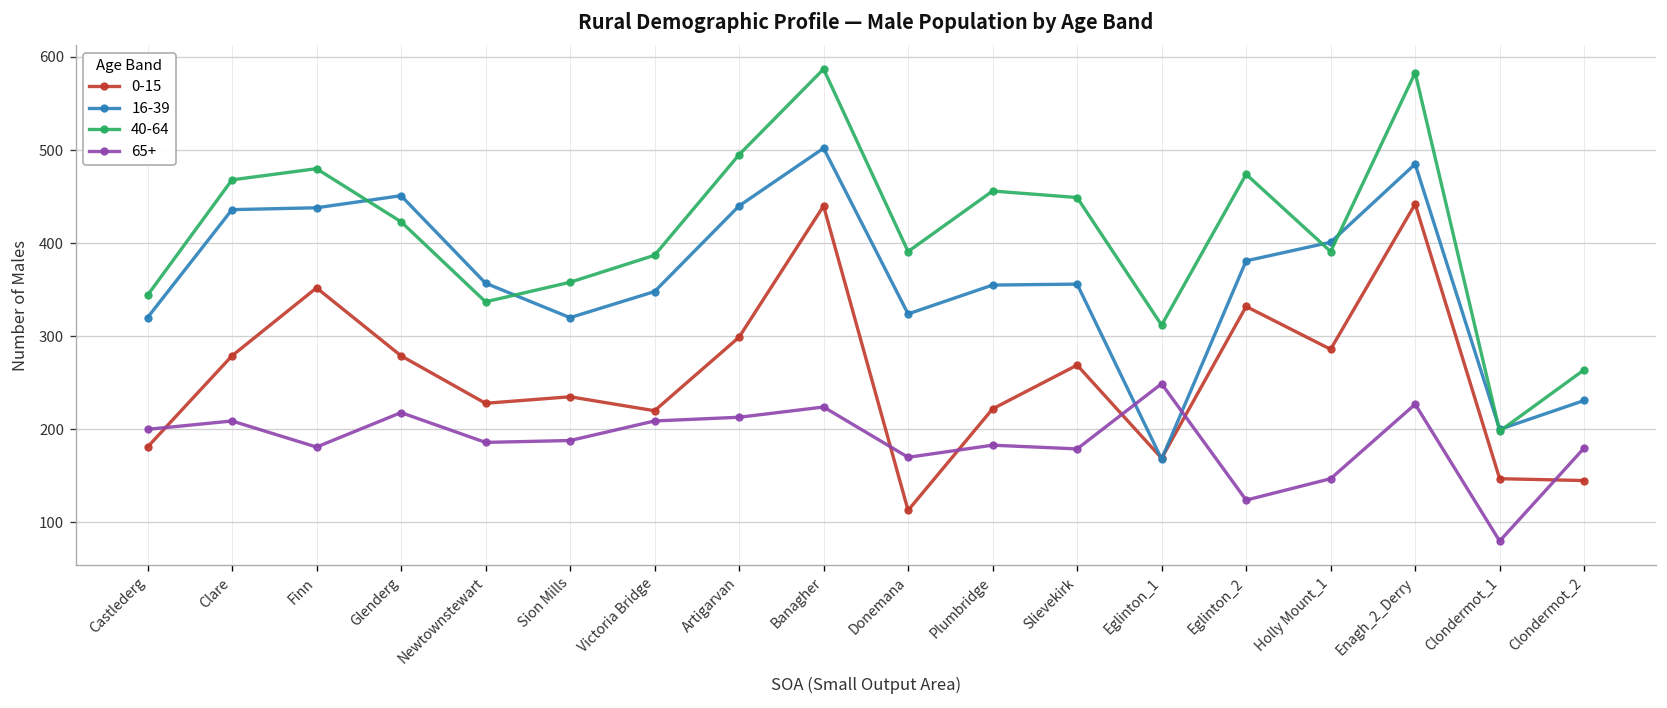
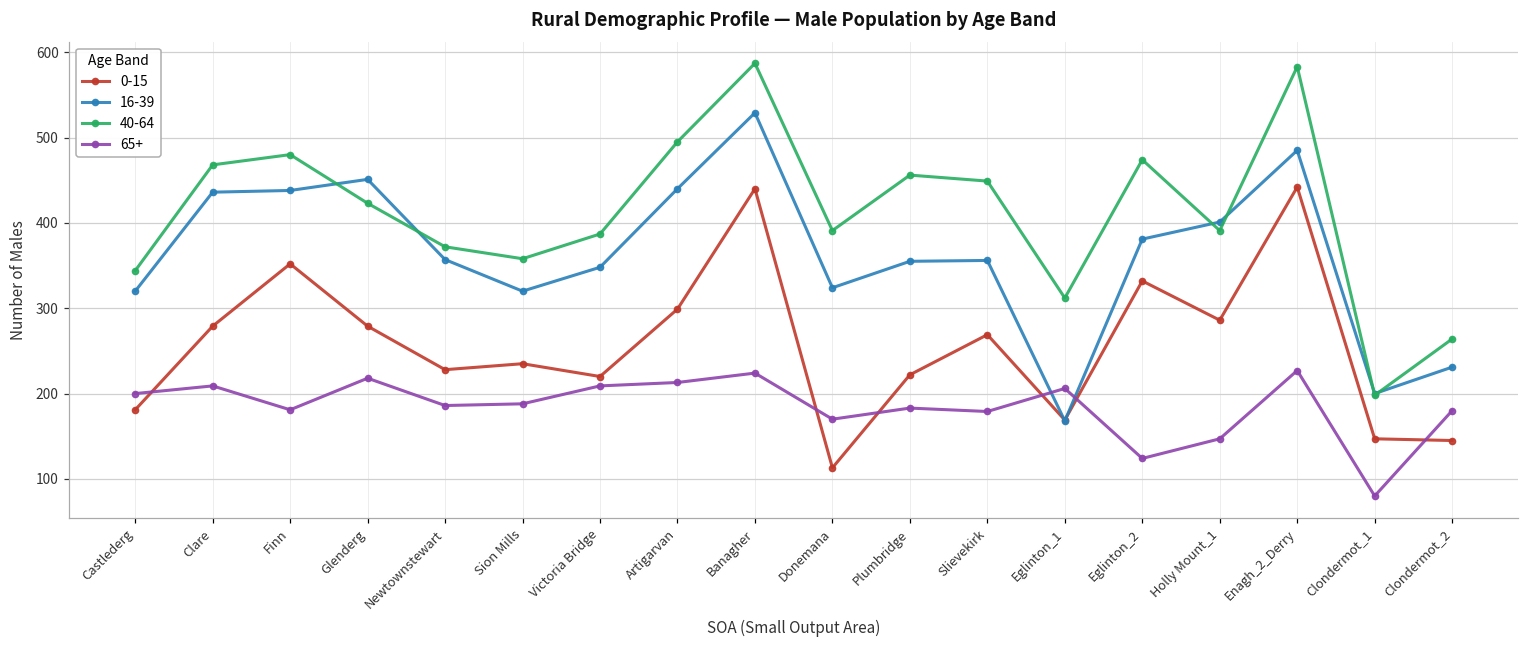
40-64, Newtownstewart: 340 -> 370
16-39, Banagher: 500 -> 530
65+, Eglinton_1: 250 -> 210
